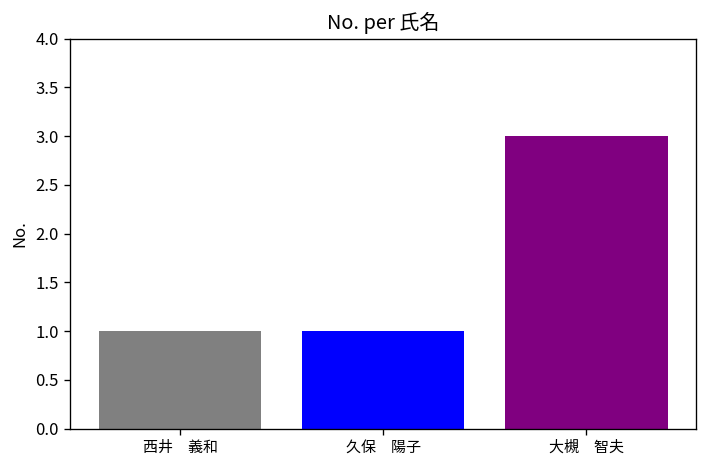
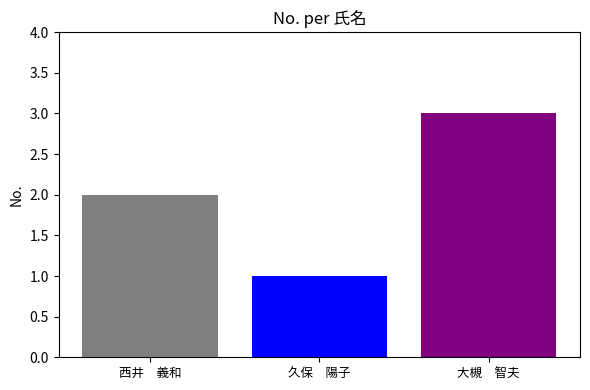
西井 義和: 1 -> 2
